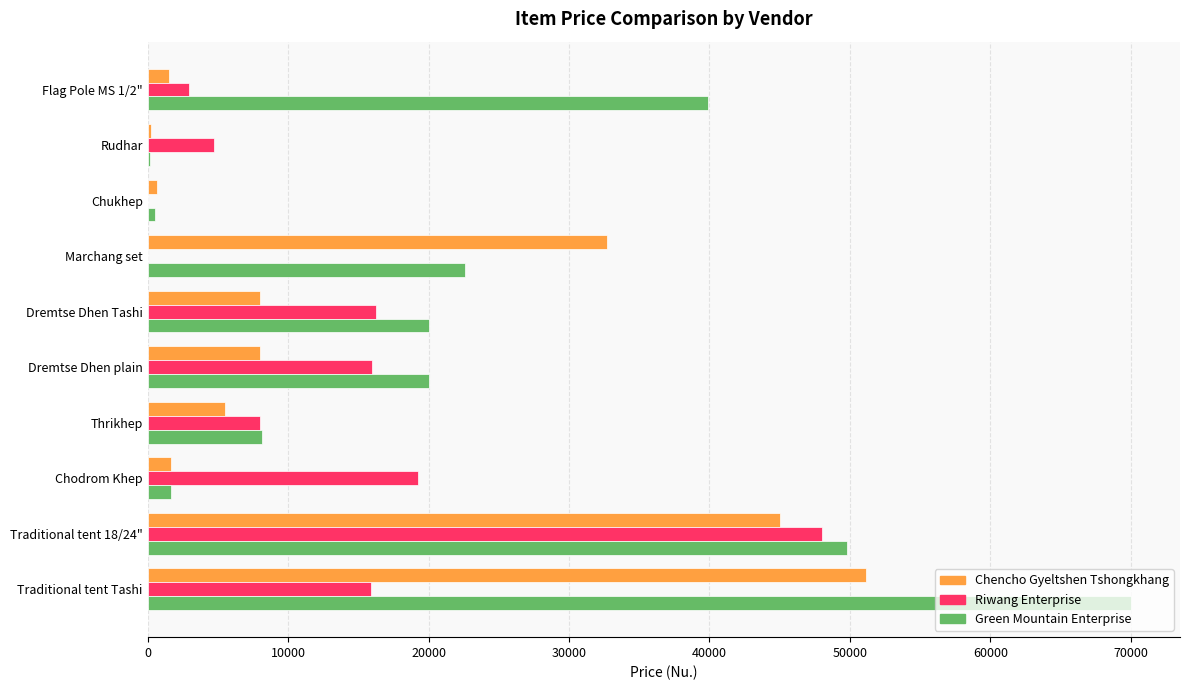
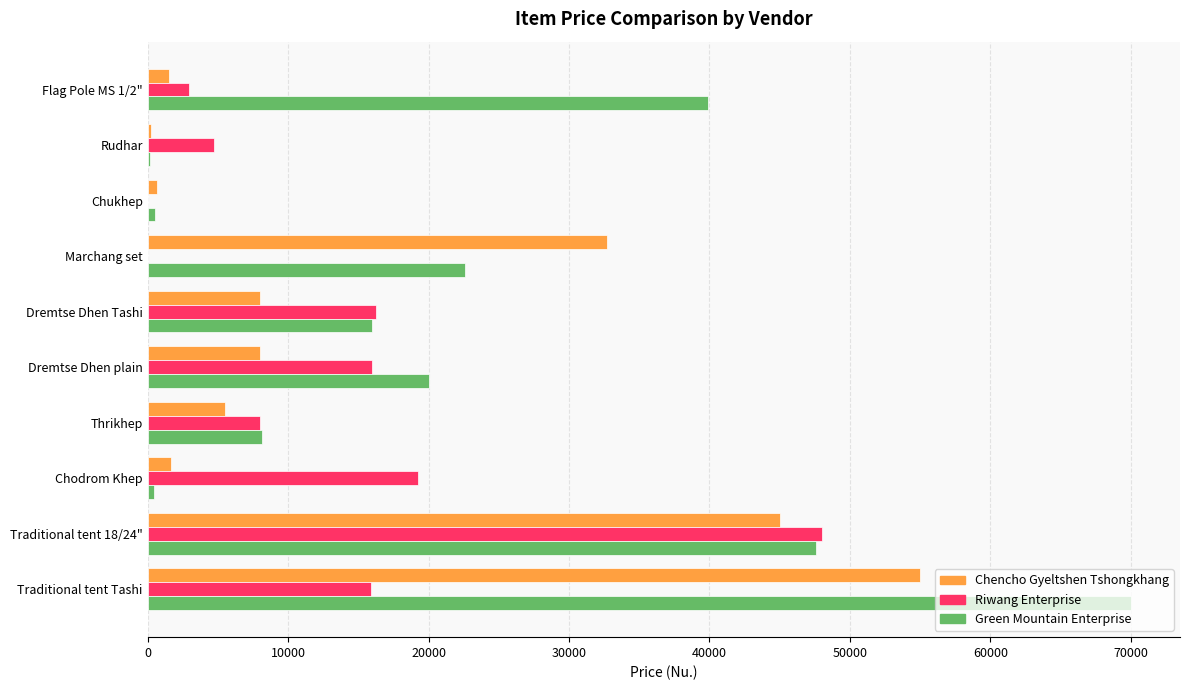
Green Mountain Enterprise, Dremtse Dhen Tashi: 20000 -> 16000
Green Mountain Enterprise, Chodrom Khep: 1700 -> 400
Green Mountain Enterprise, Traditional tent 18/24": 49800 -> 47600
Chencho Gyeltshen Tshongkhang, Traditional tent Tashi: 51200 -> 55000
